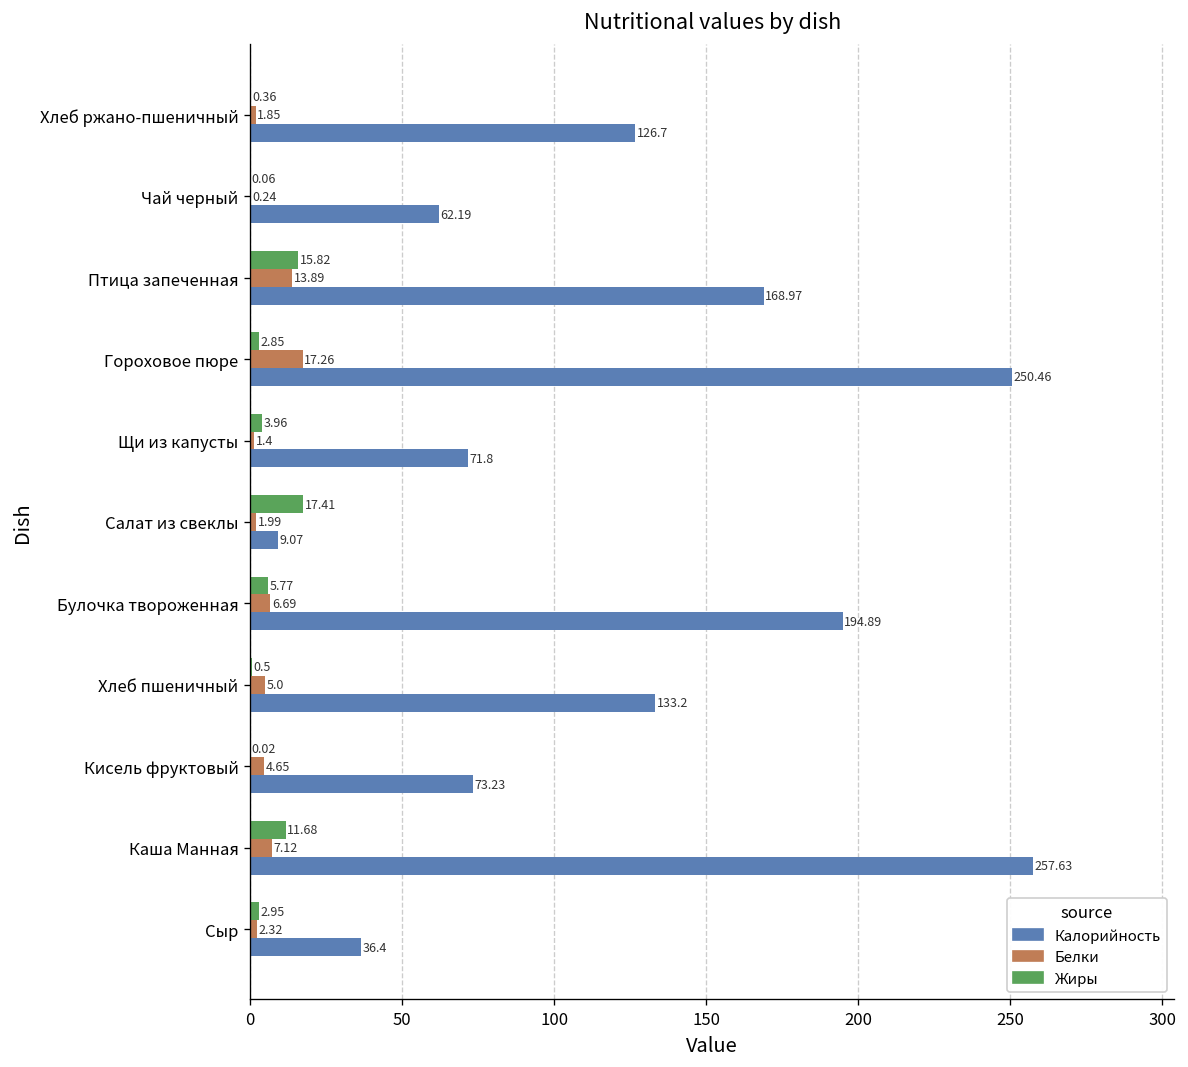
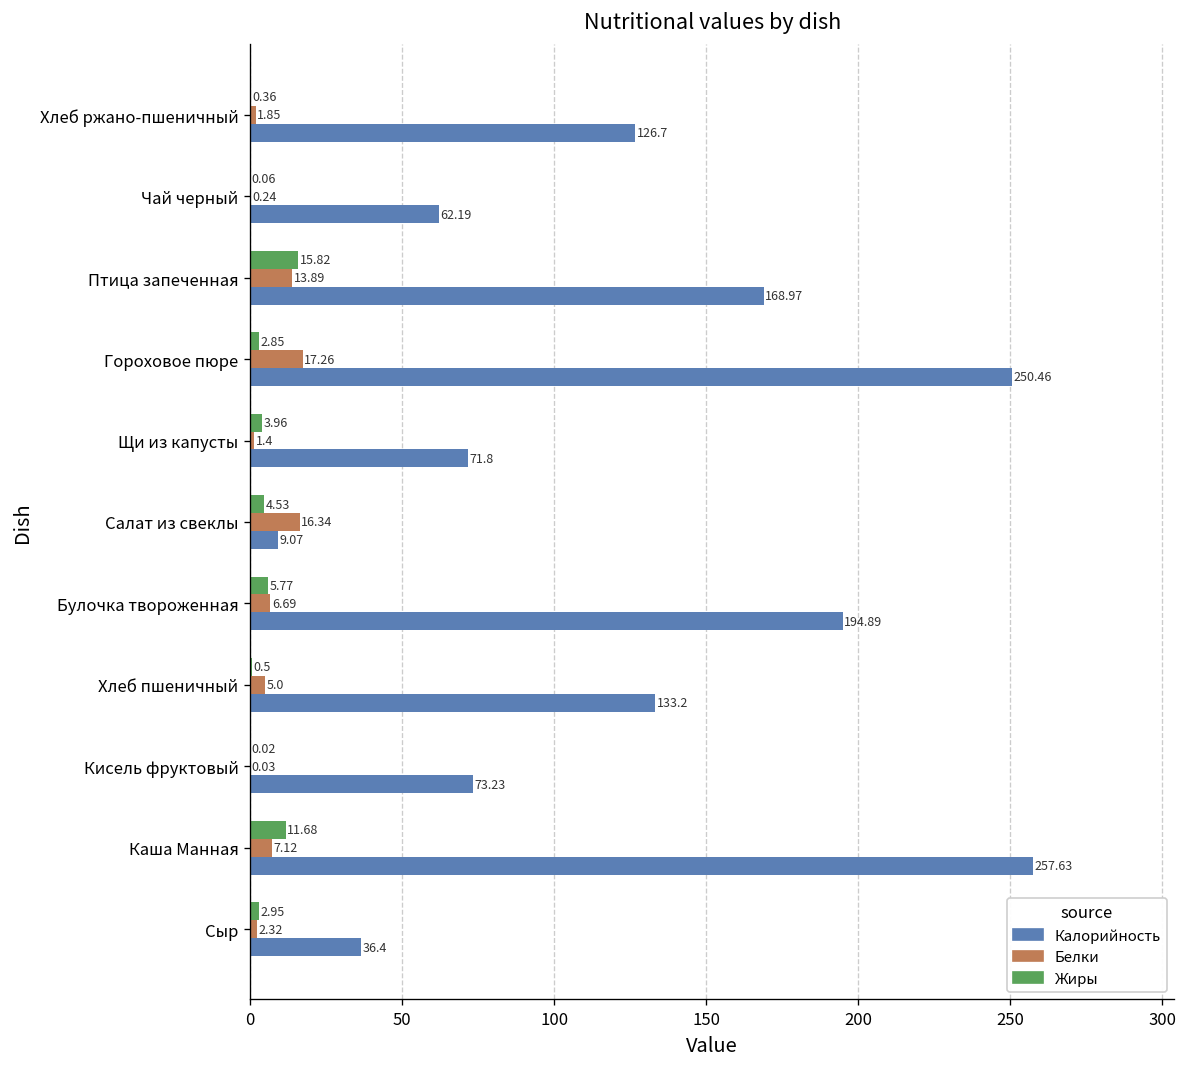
Жиры, Салат из свеклы: 17.41 -> 4.53
Белки, Салат из свеклы: 1.99 -> 16.34
Белки, Кисель фруктовый: 4.65 -> 0.03
